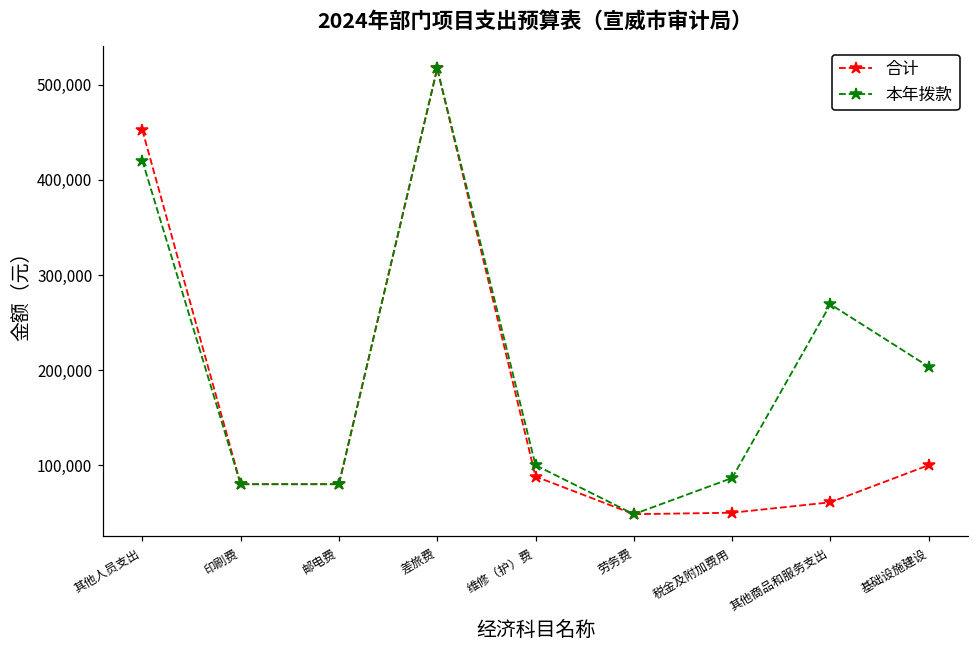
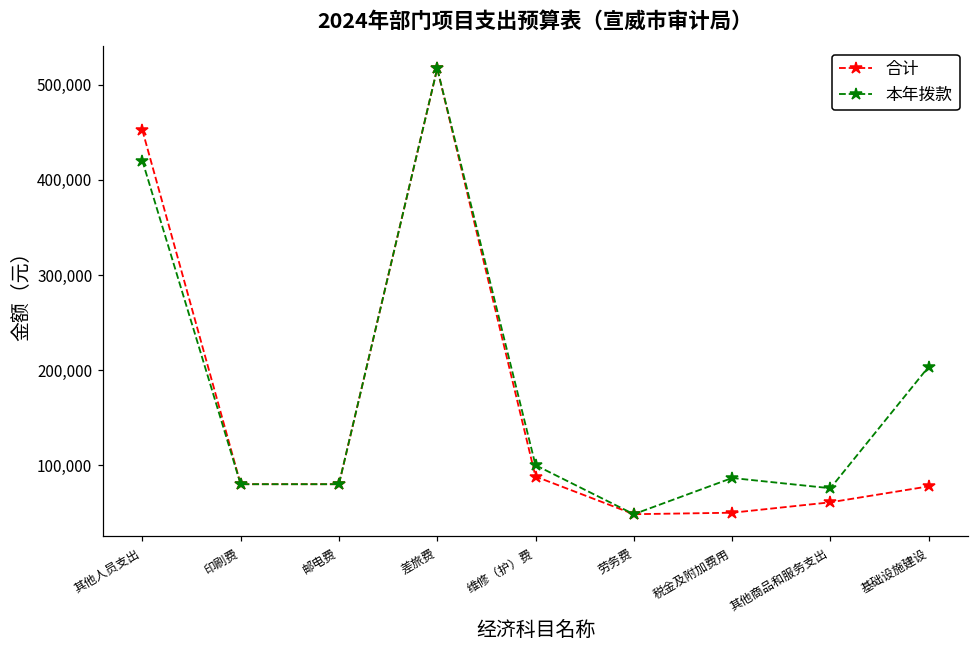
本年拨款, 其他商品和服务支出: 270,000 -> 80,000
合计, 基础设施建设: 100,000 -> 80,000
